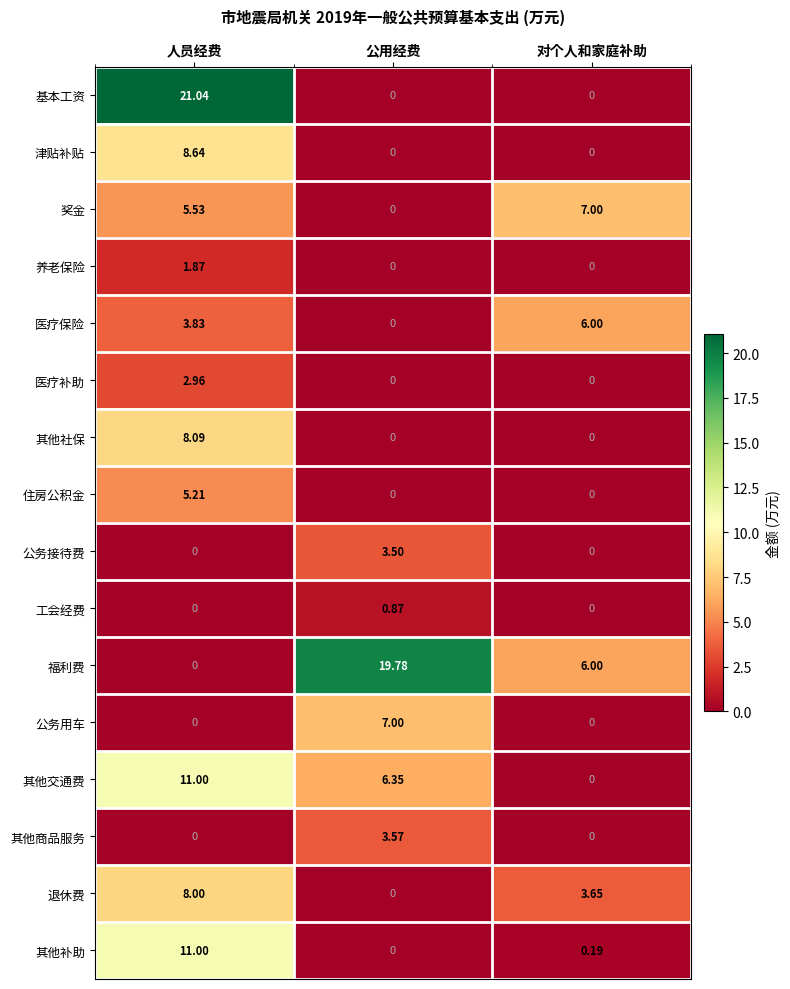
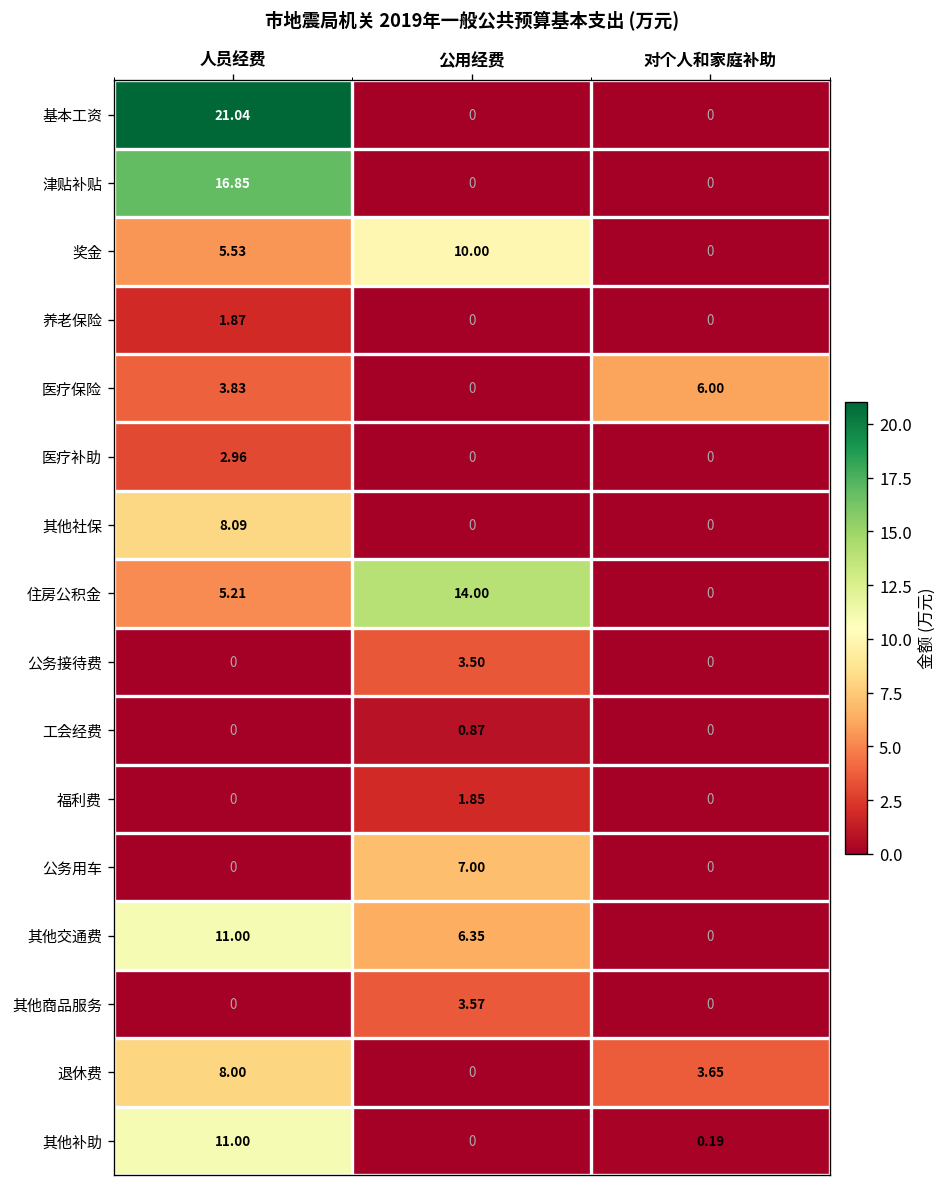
津贴补贴, 人员经费: 8.64 -> 16.85
奖金, 公用经费: 0 -> 10.00
奖金, 对个人和家庭补助: 7.00 -> 0
住房公积金, 公用经费: 0 -> 14.00
福利费, 公用经费: 19.78 -> 1.85
福利费, 对个人和家庭补助: 6.00 -> 0
